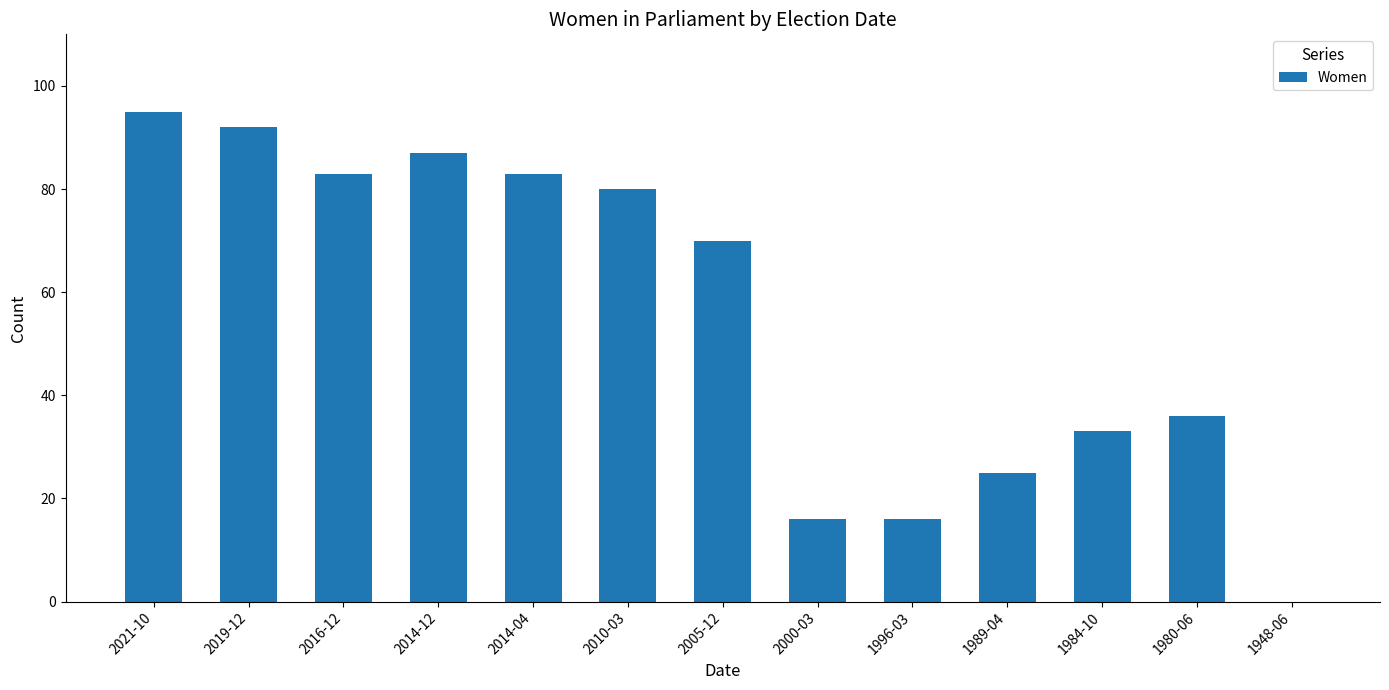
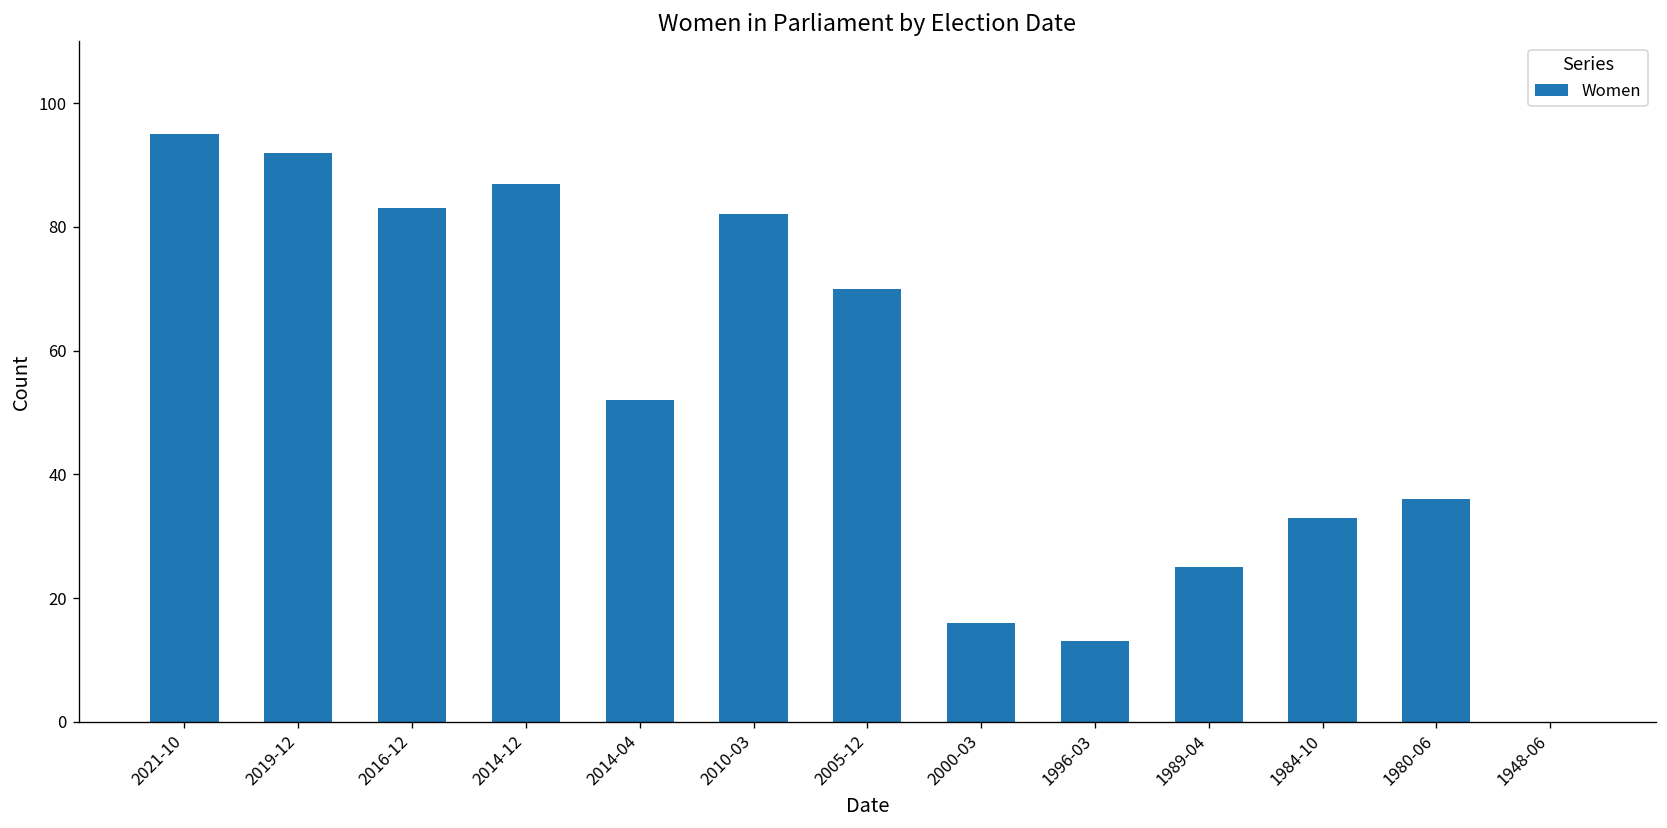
2014-04: 83 -> 52
2010-03: 80 -> 82
1996-03: 16 -> 13
